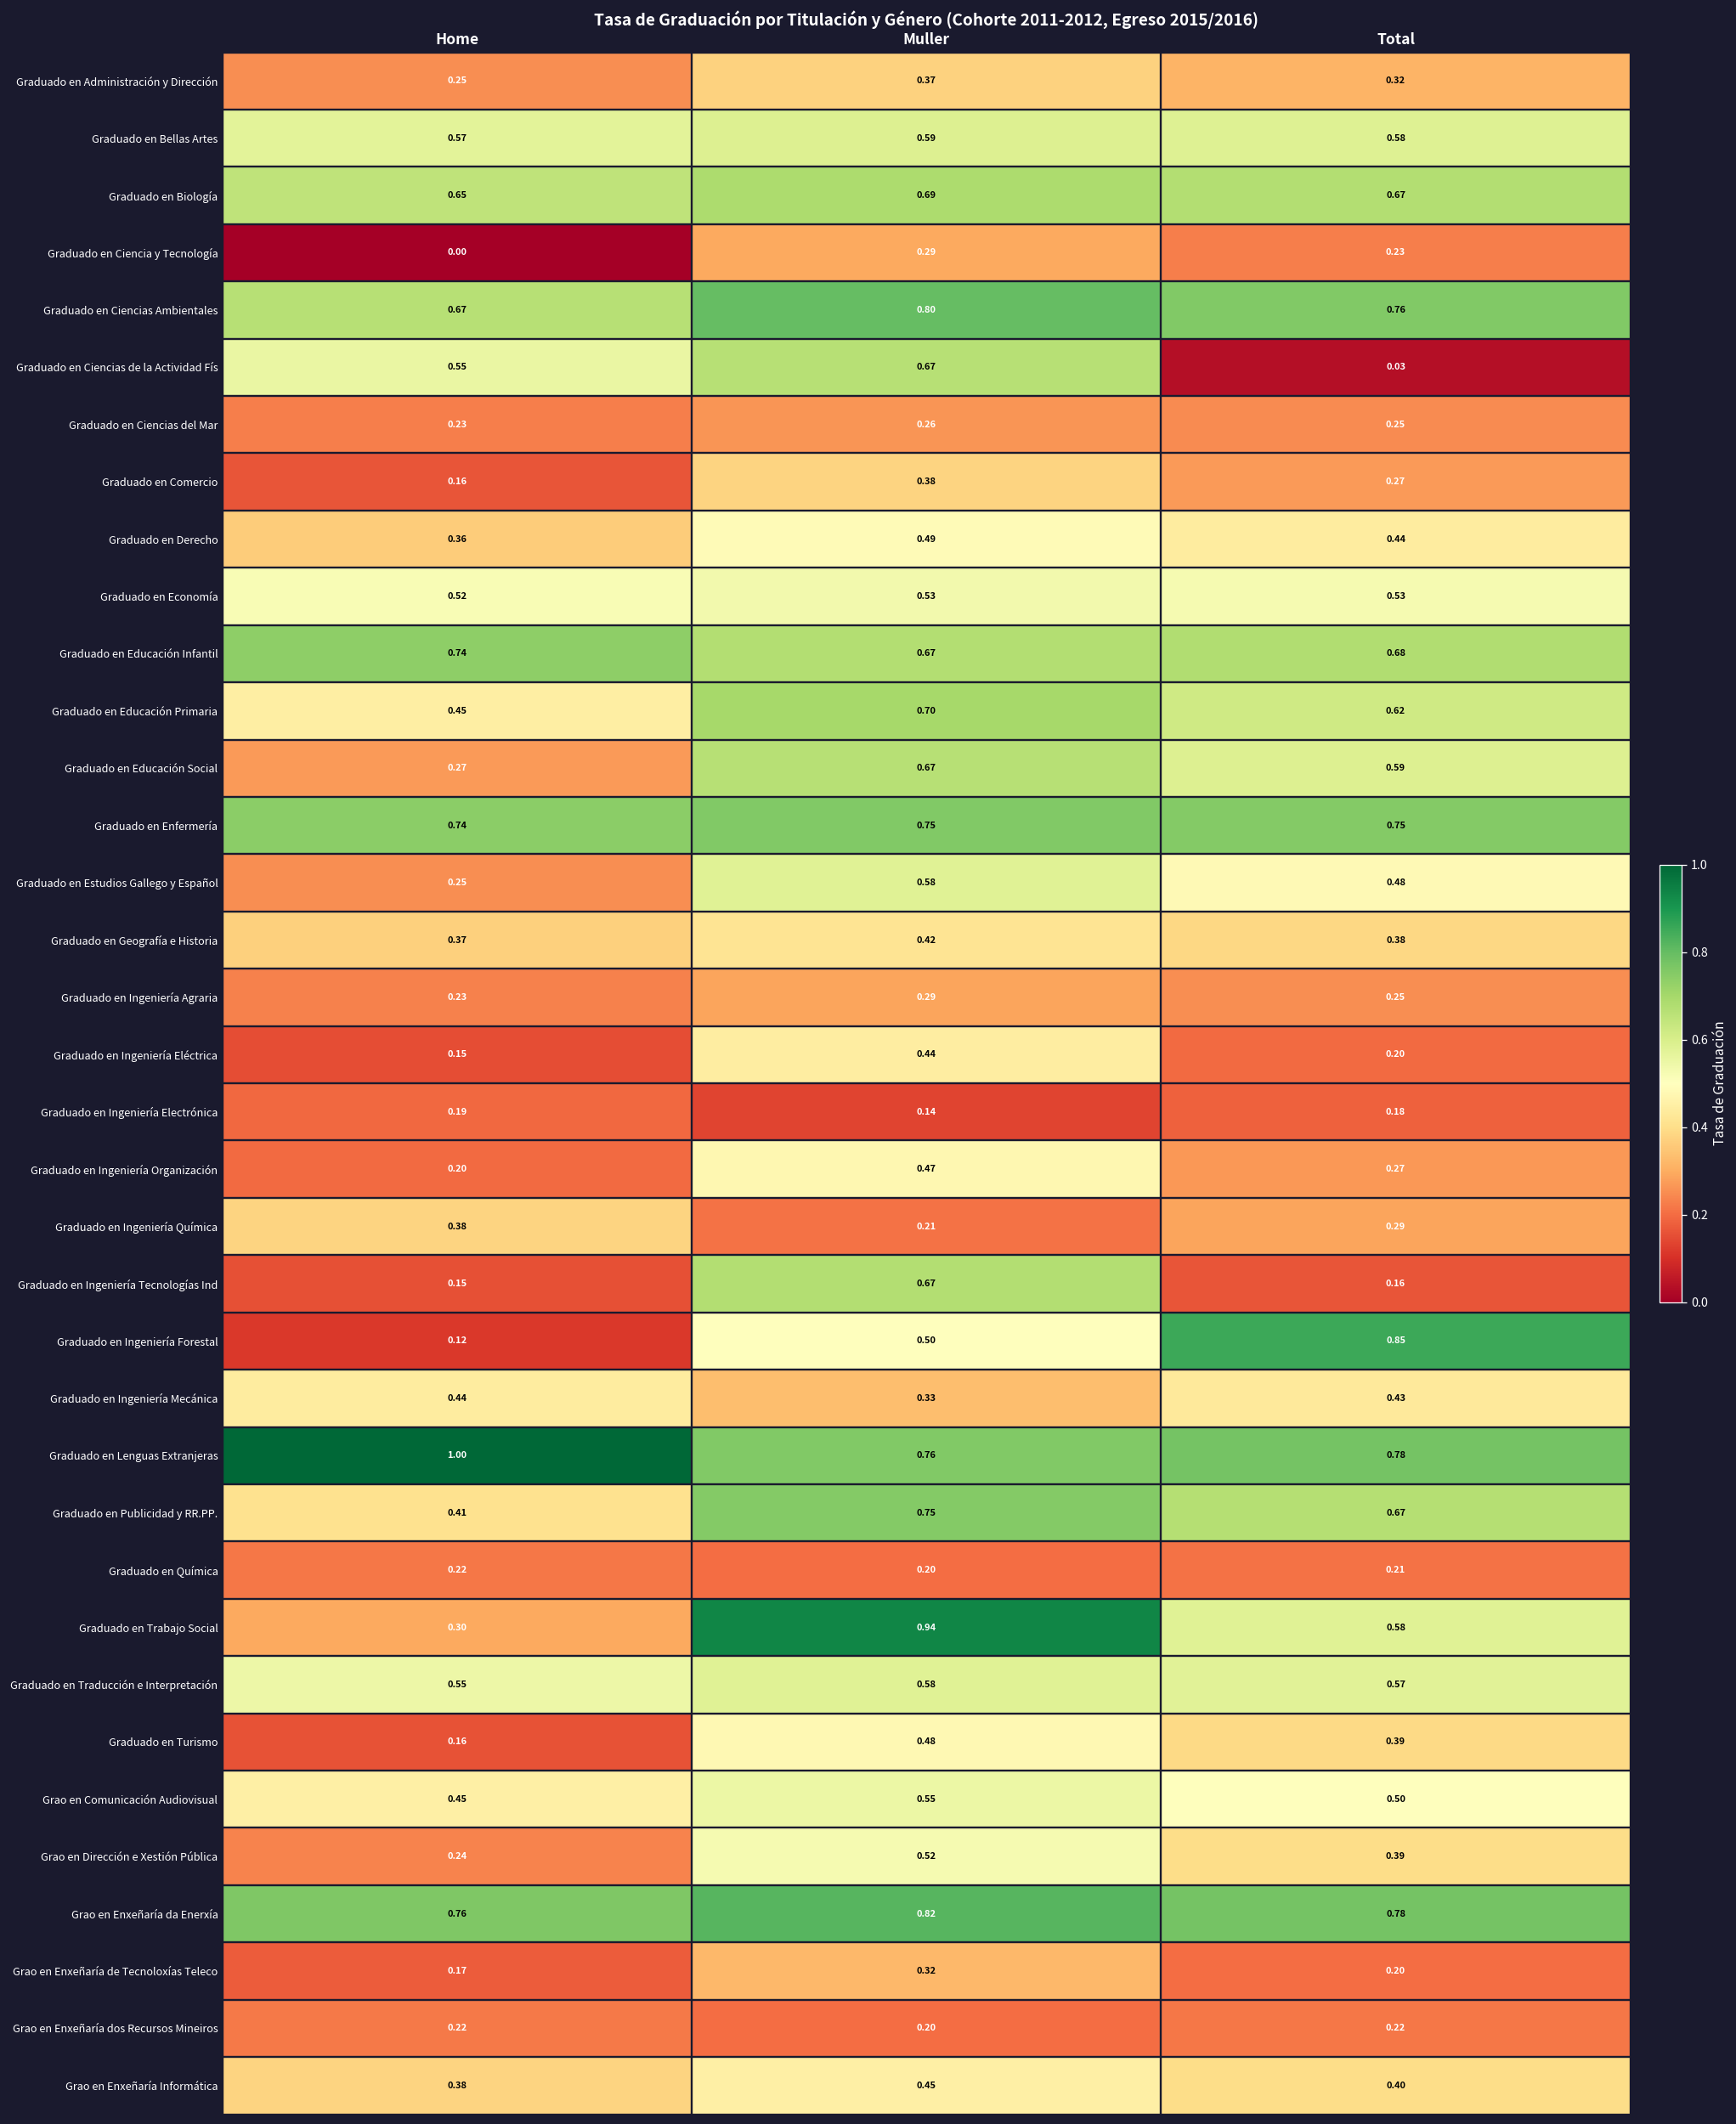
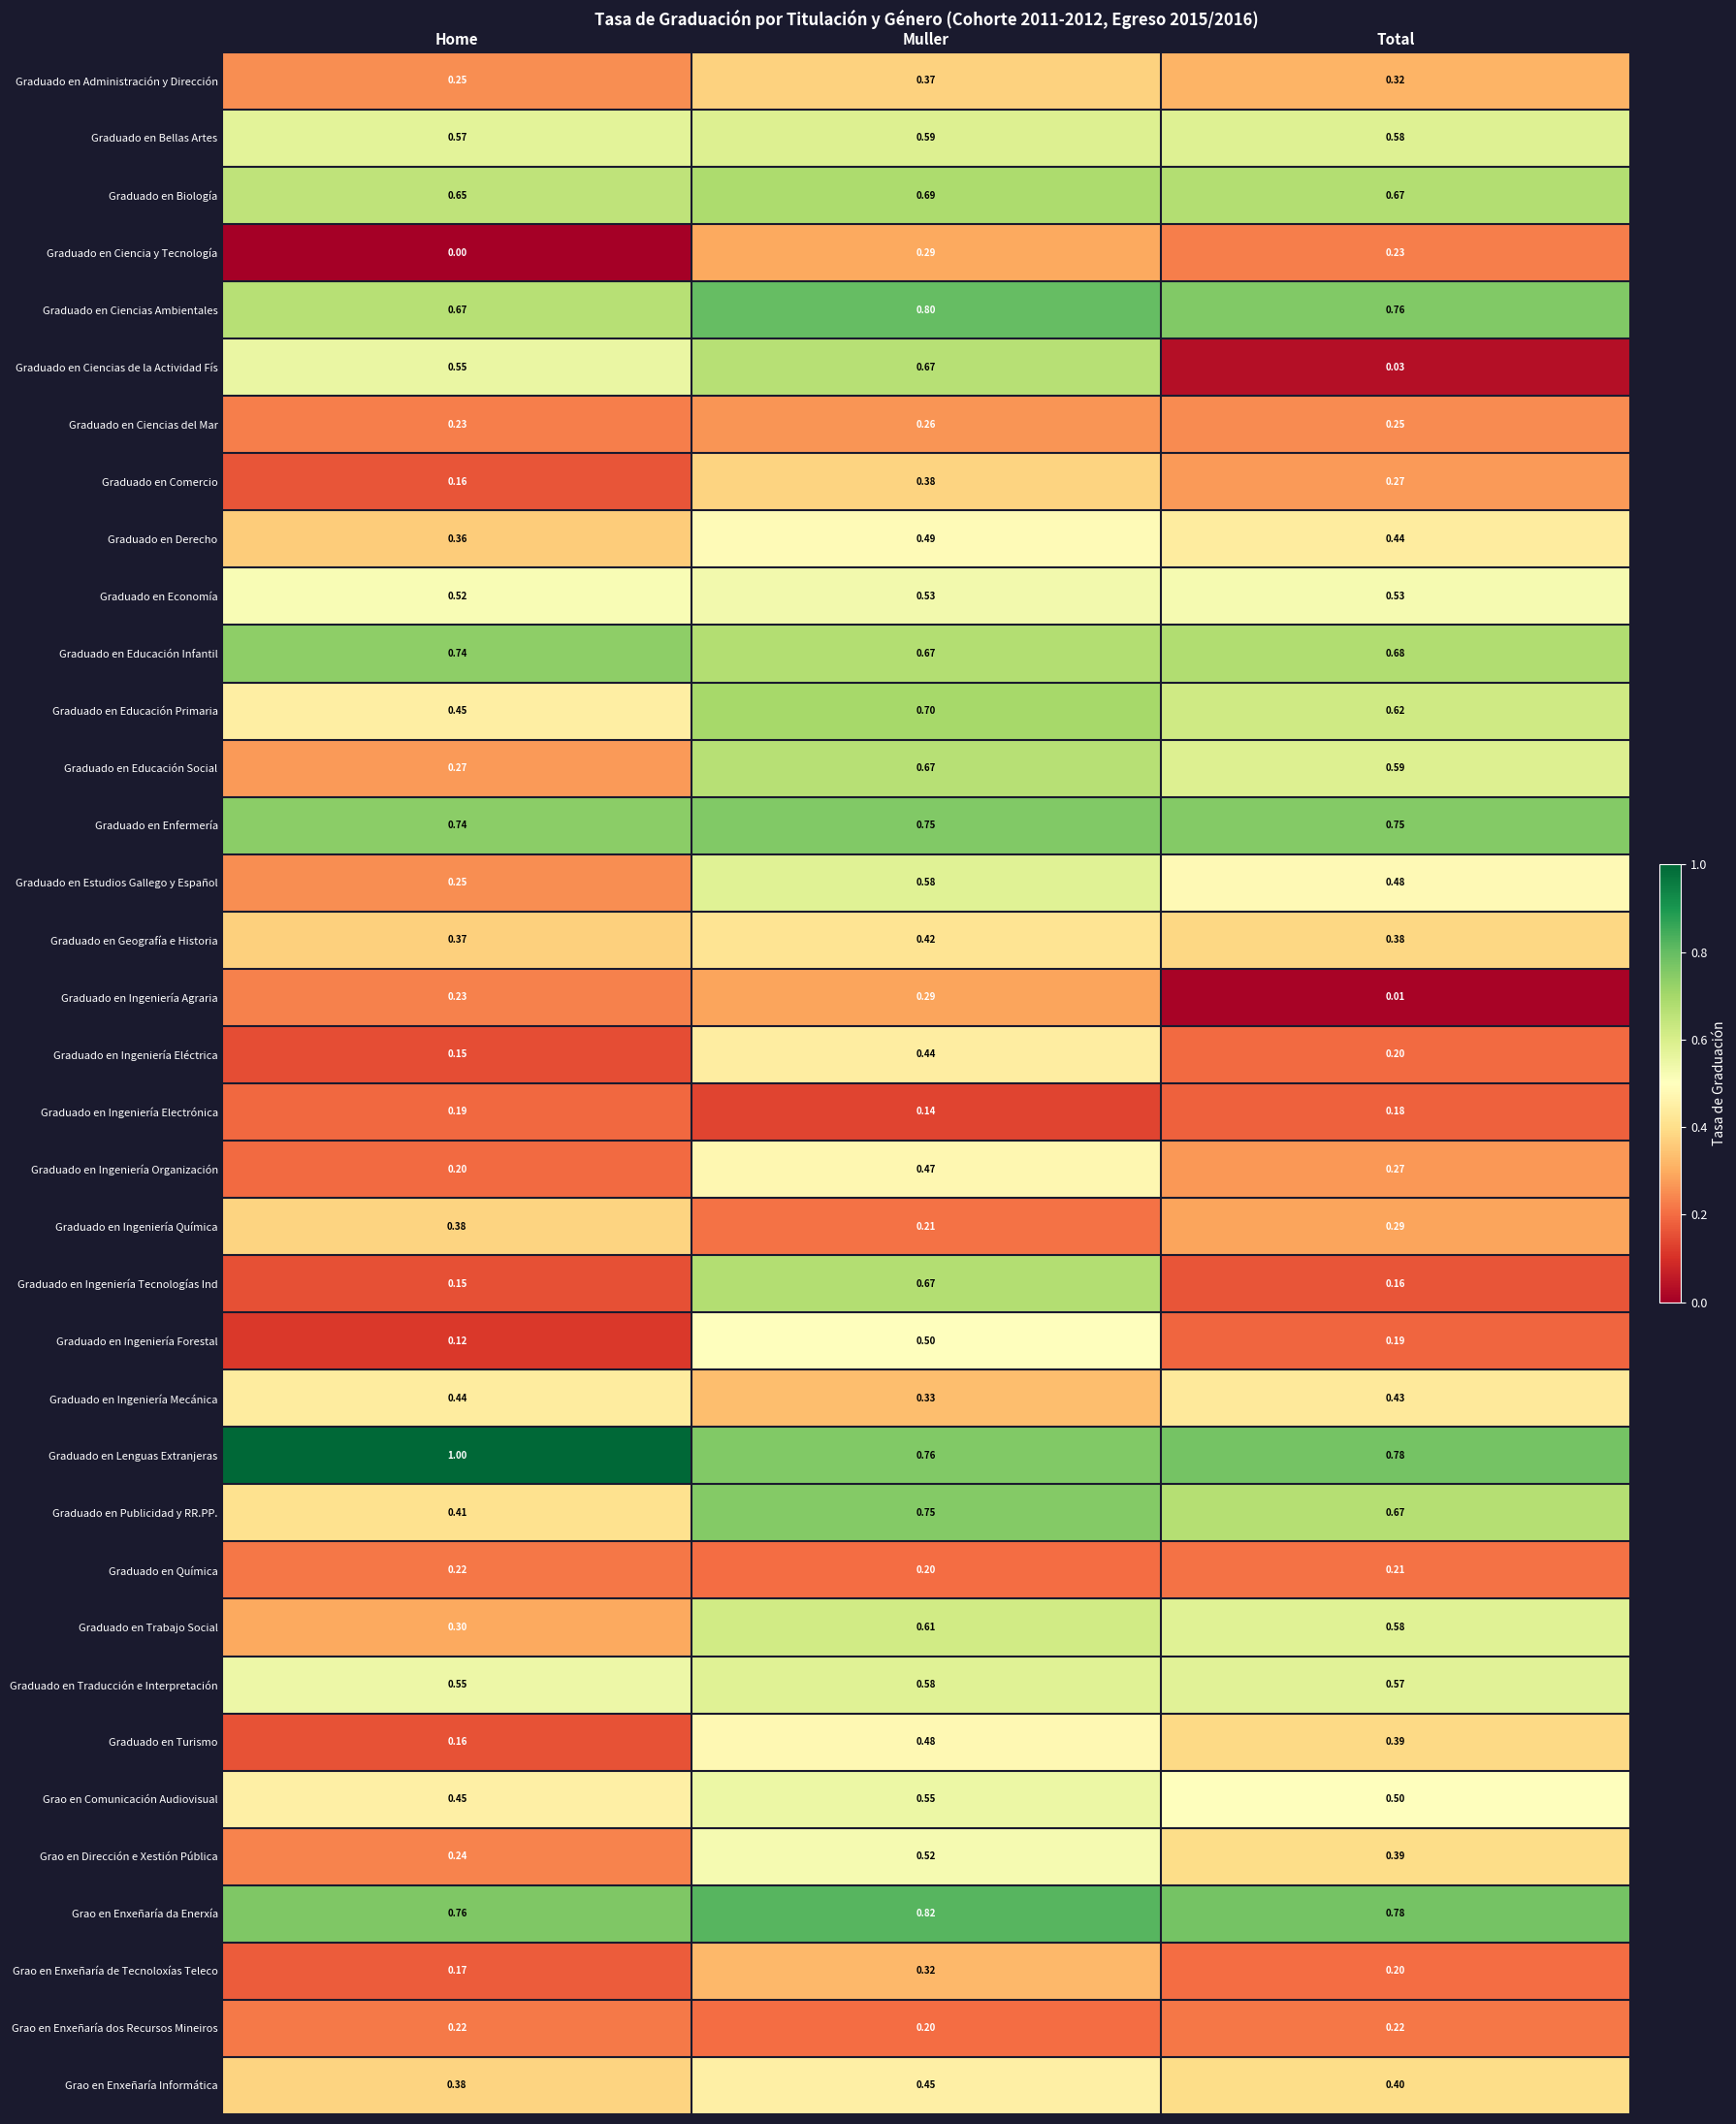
Graduado en Ingeniería Agraria, Total: 0.25 -> 0.01
Graduado en Ingeniería Forestal, Total: 0.85 -> 0.19
Graduado en Trabajo Social, Muller: 0.94 -> 0.61
